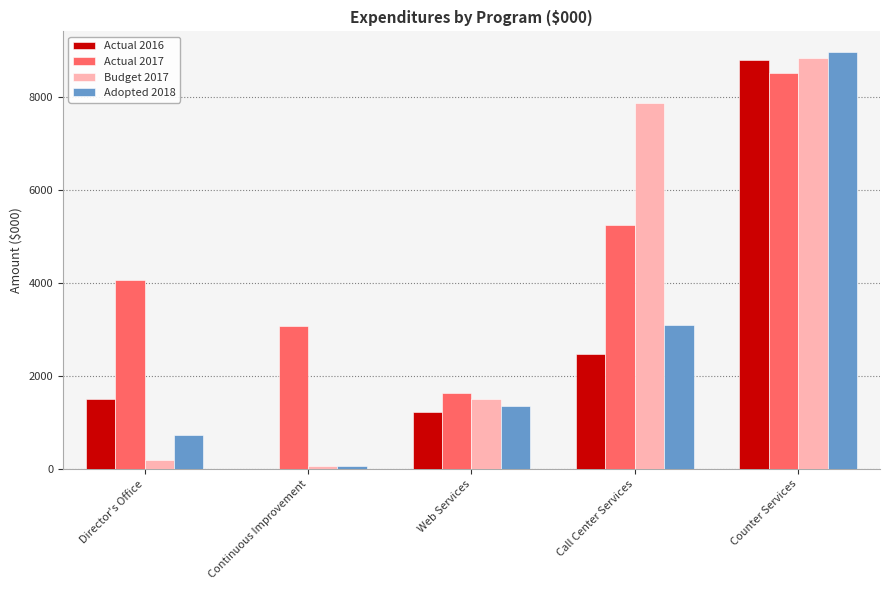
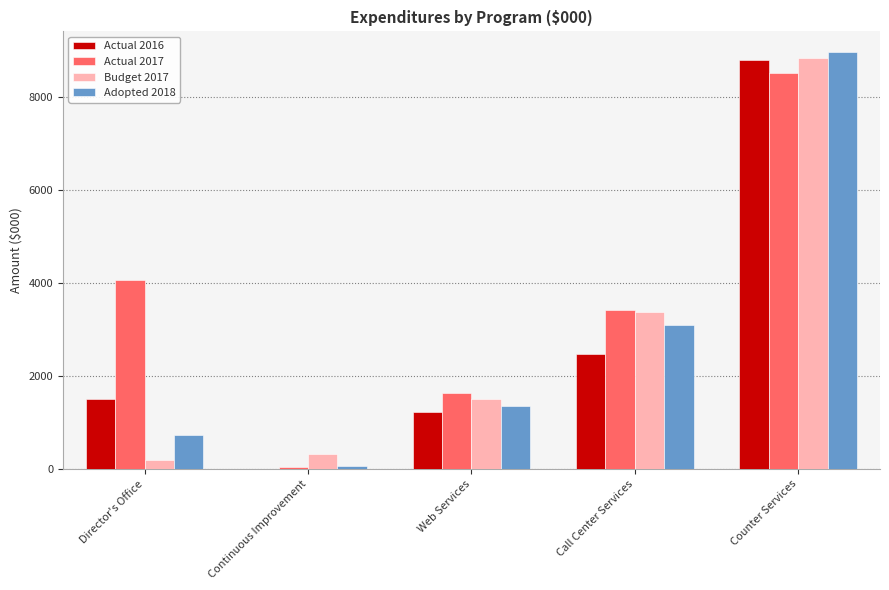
Actual 2017, Continuous Improvement: 3100 -> 0
Budget 2017, Continuous Improvement: 100 -> 300
Actual 2017, Call Center Services: 5200 -> 3400
Budget 2017, Call Center Services: 7900 -> 3400
